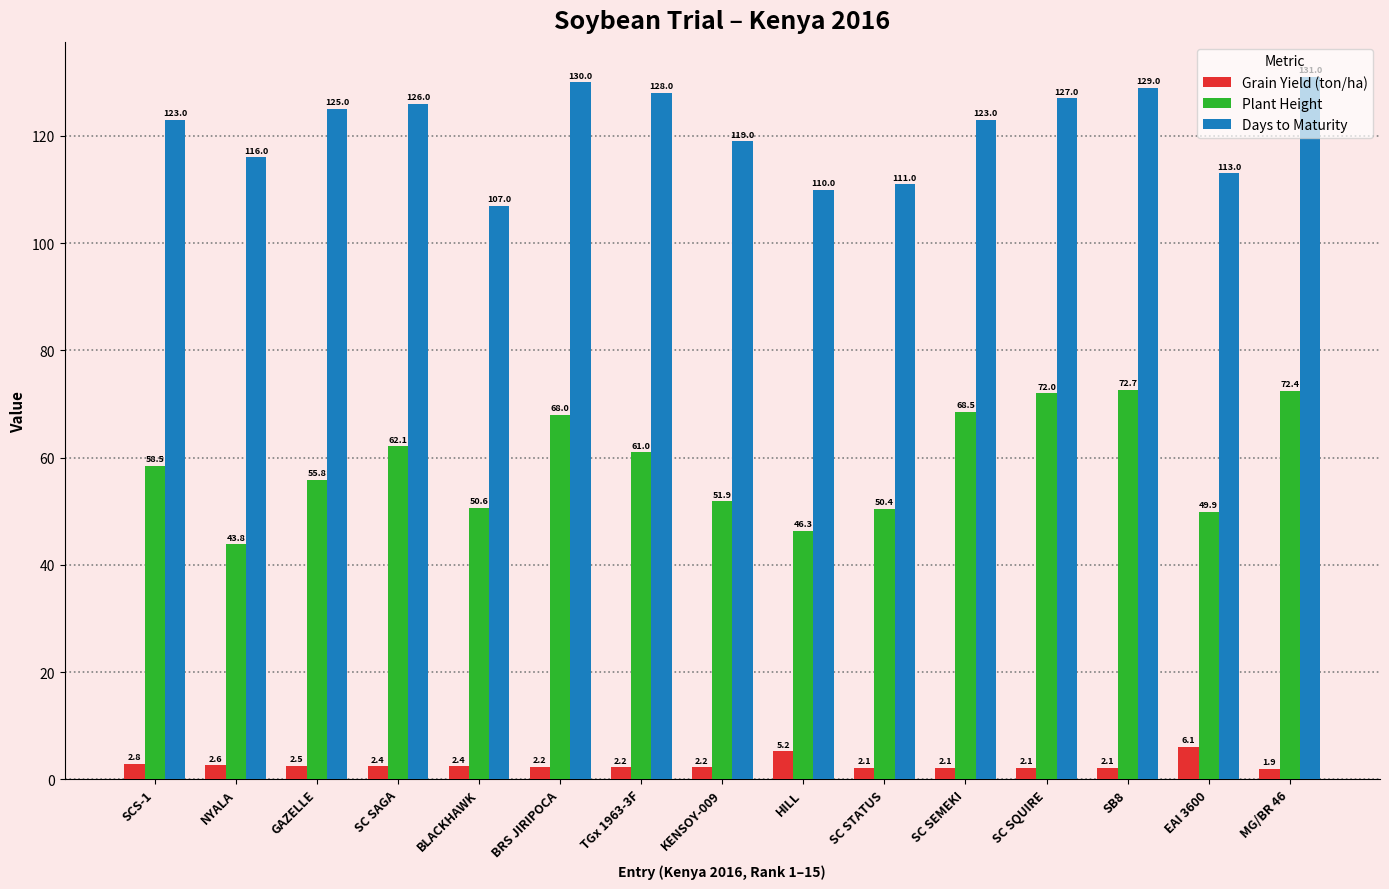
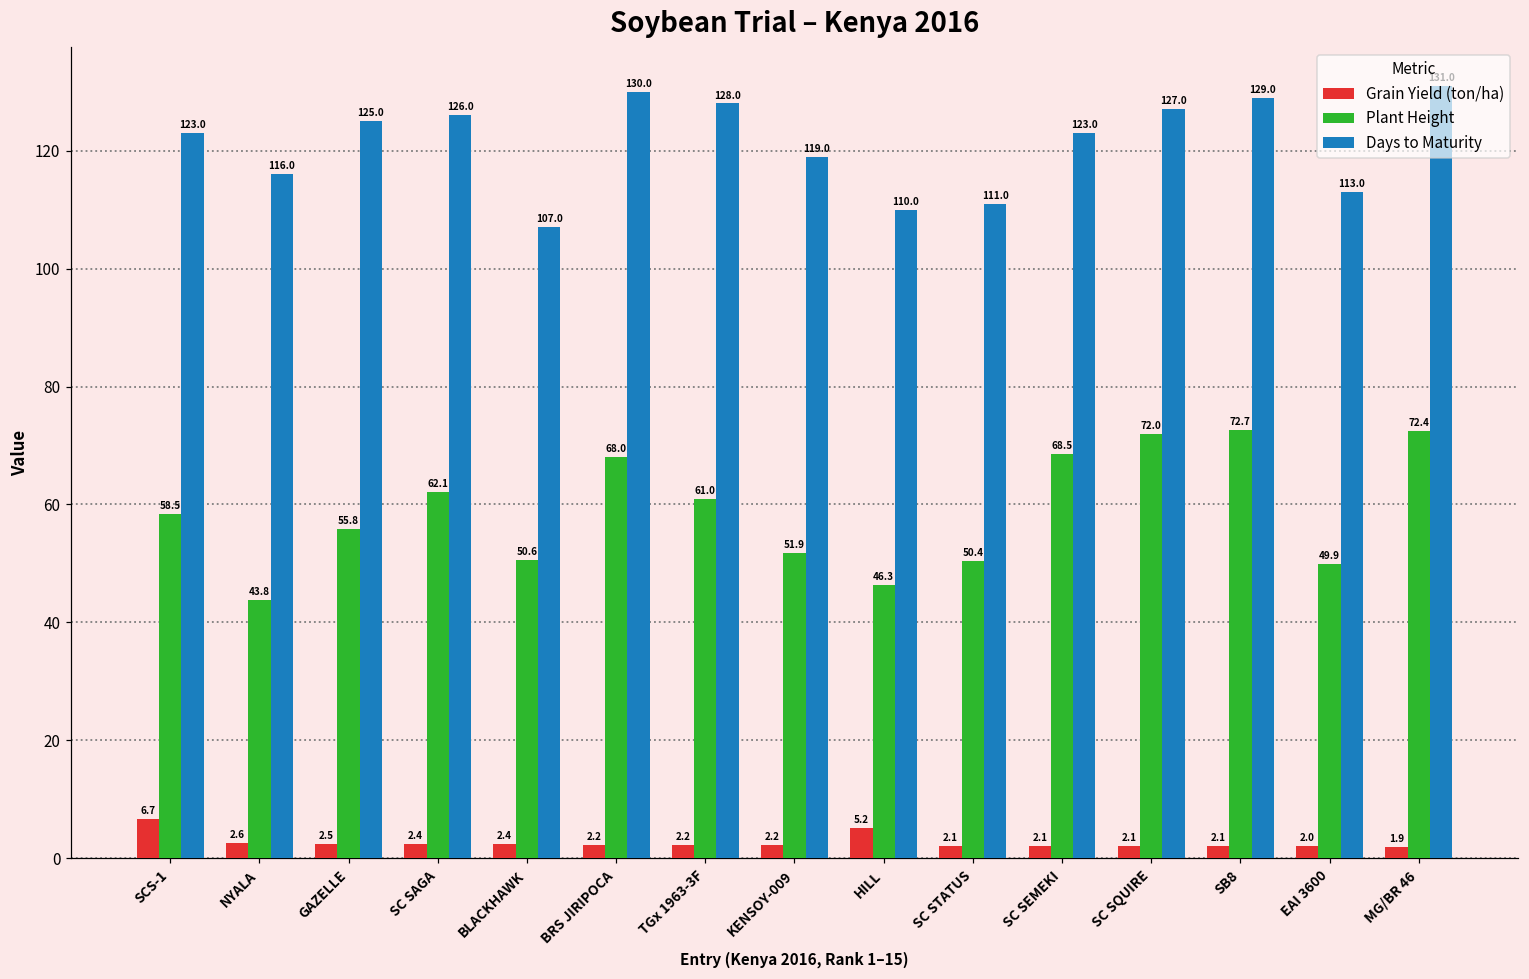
Grain Yield (ton/ha), SCS-1: 2.8 -> 6.7
Grain Yield (ton/ha), EAI 3600: 6.1 -> 2.0
